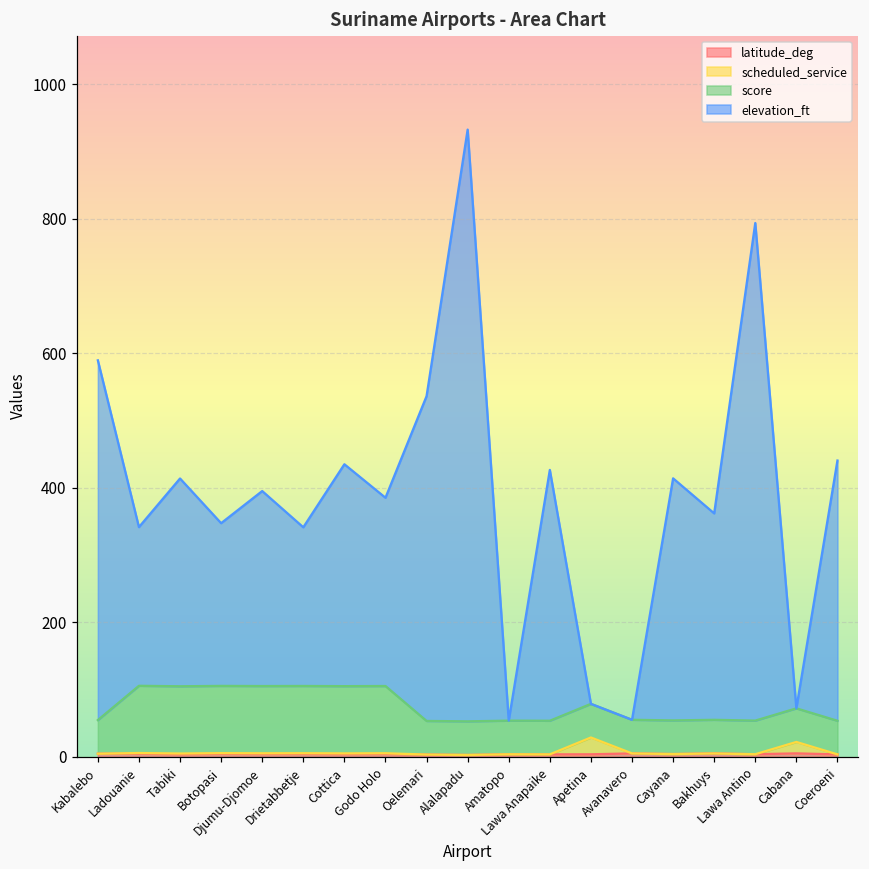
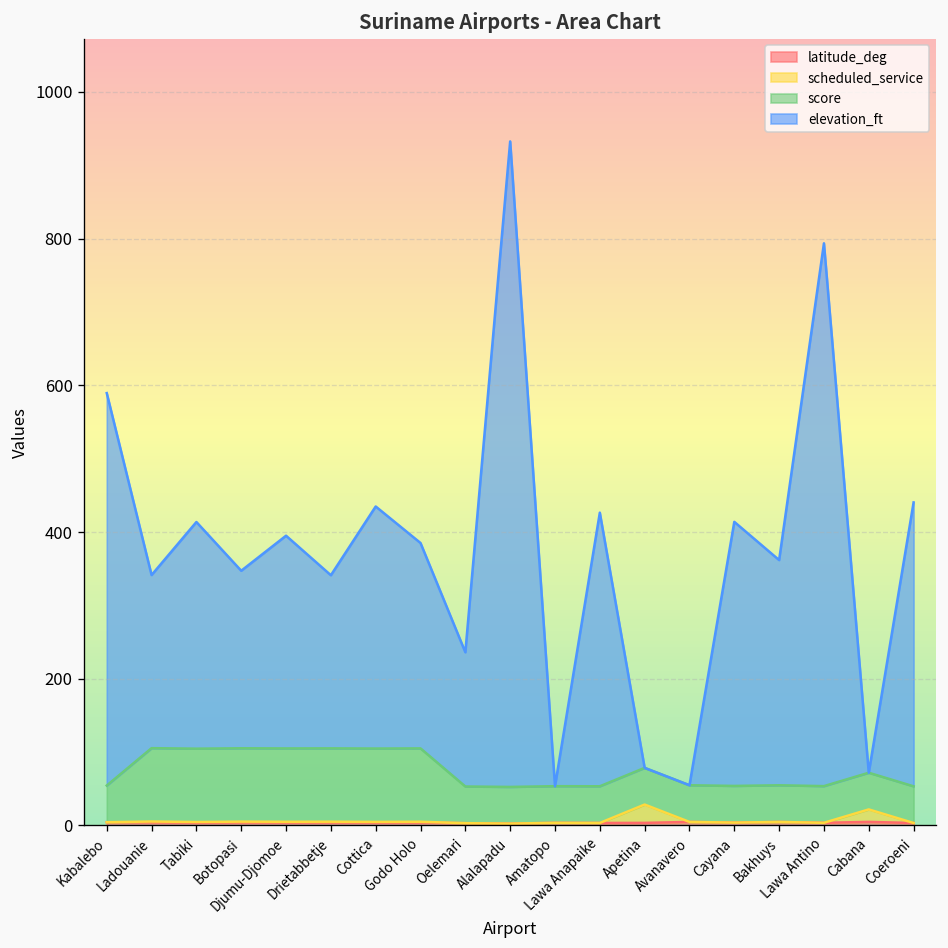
elevation_ft, Oelemari: 480 -> 180
